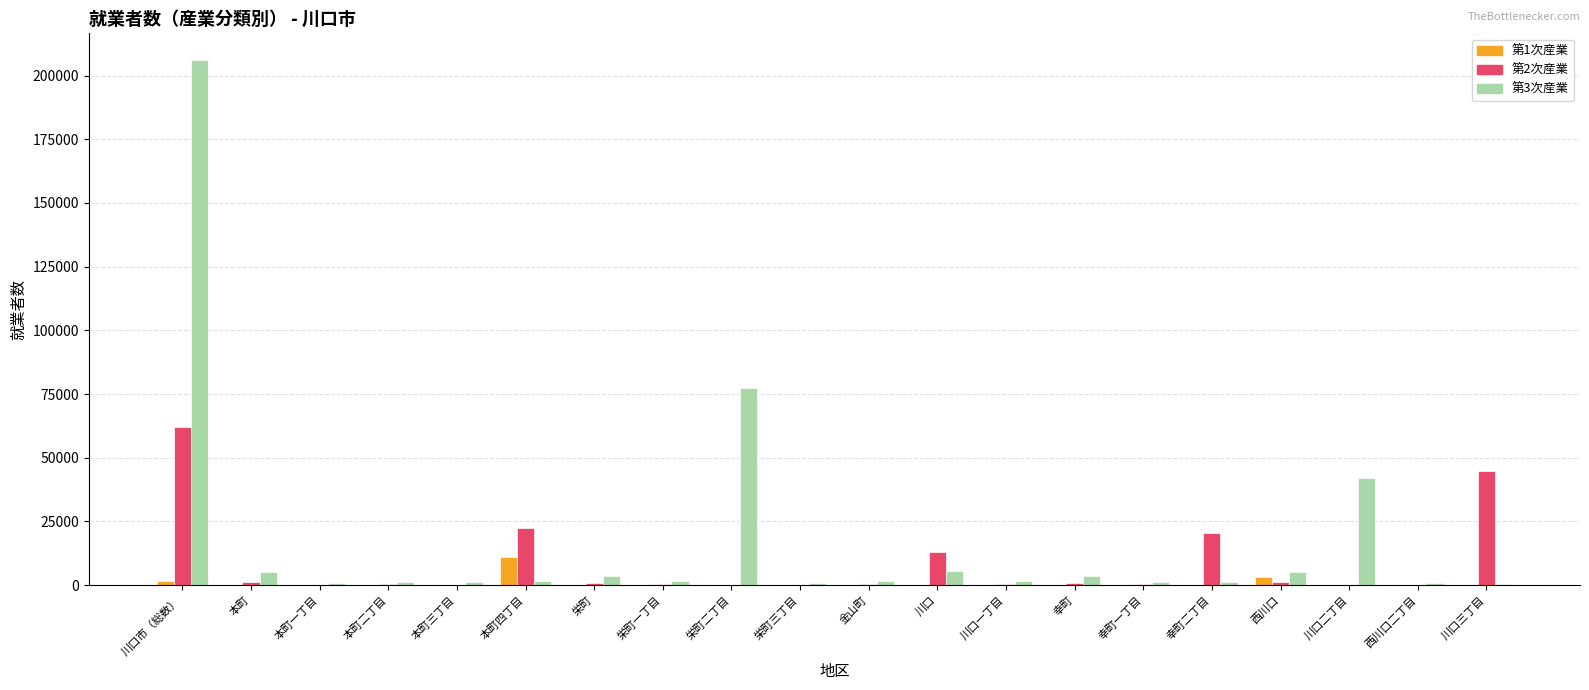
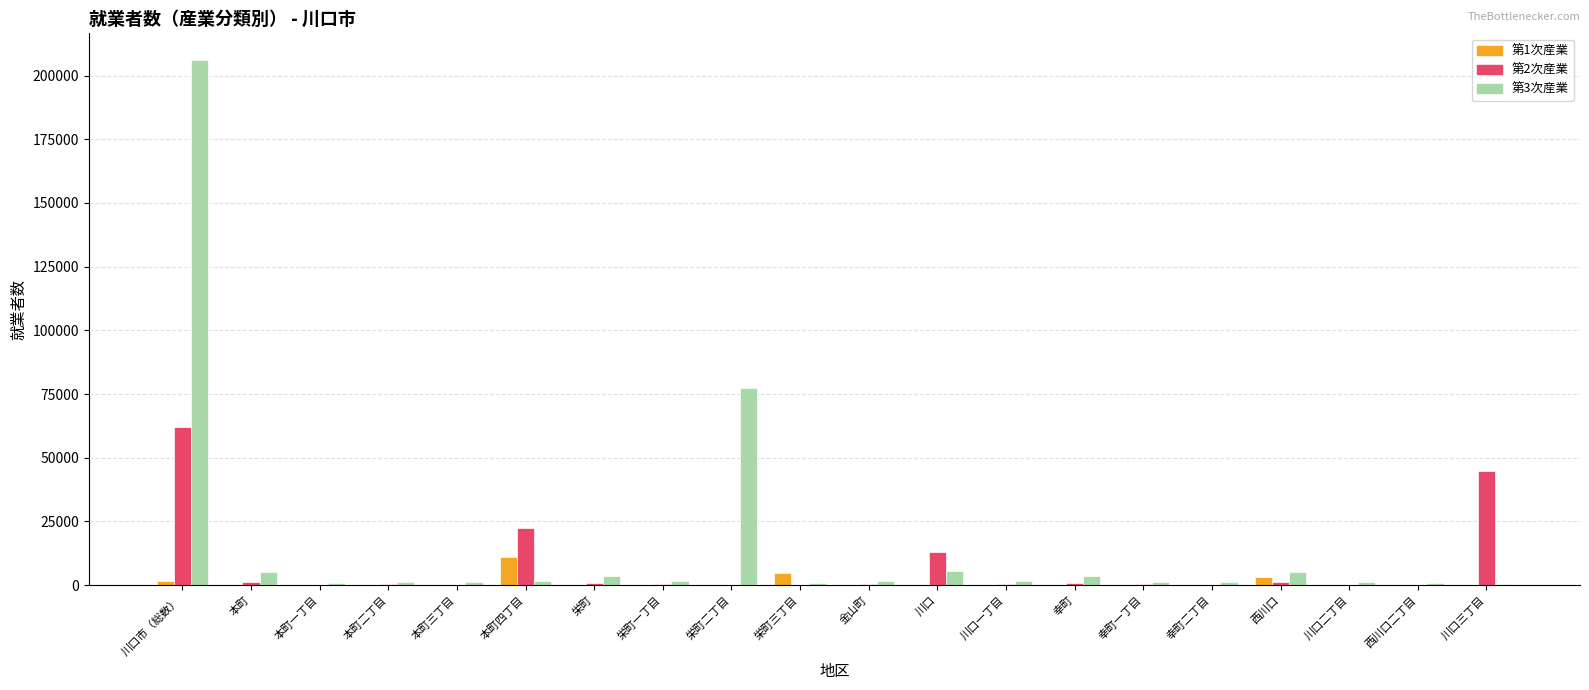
第1次産業, 栄町三丁目: 0 -> 5000
第2次産業, 幸町二丁目: 21000 -> 0
第3次産業, 川口二丁目: 42000 -> 1000
